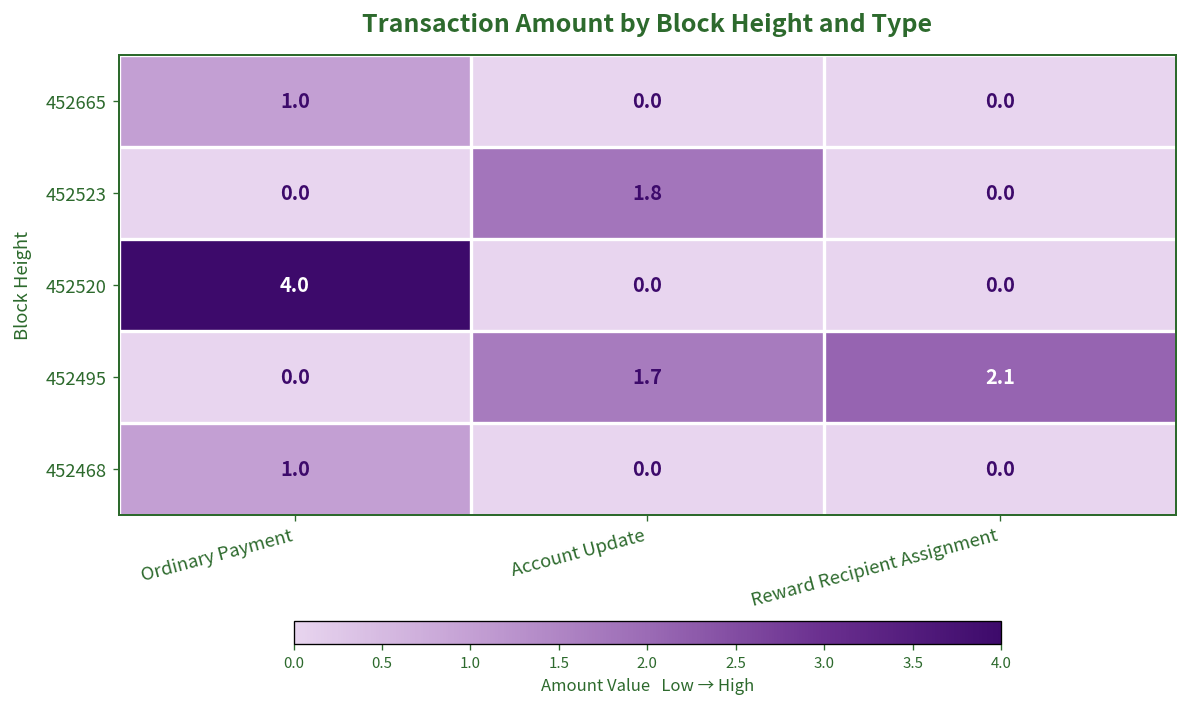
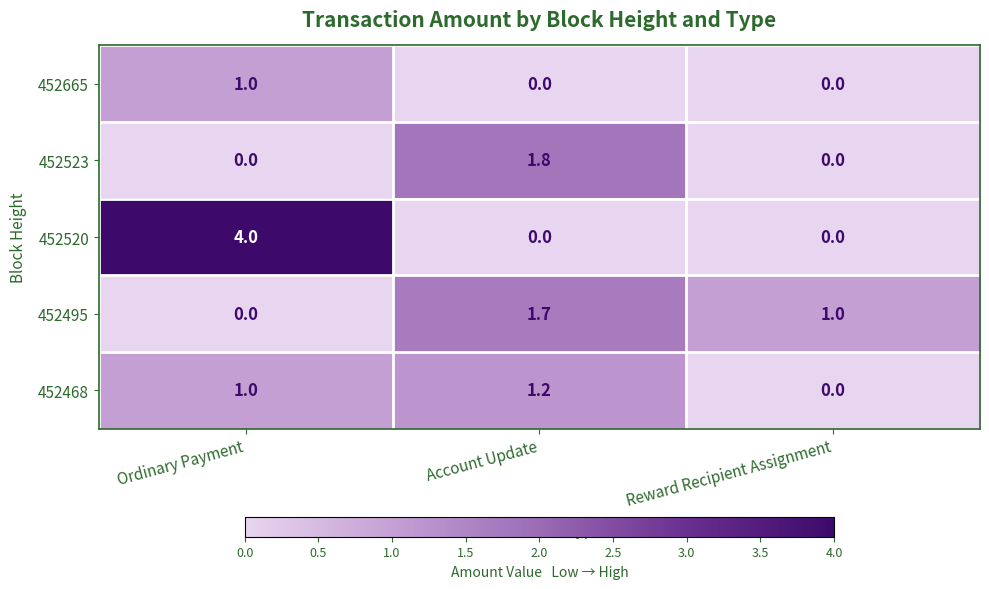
452495, Reward Recipient Assignment: 2.1 -> 1.0
452468, Account Update: 0.0 -> 1.2
